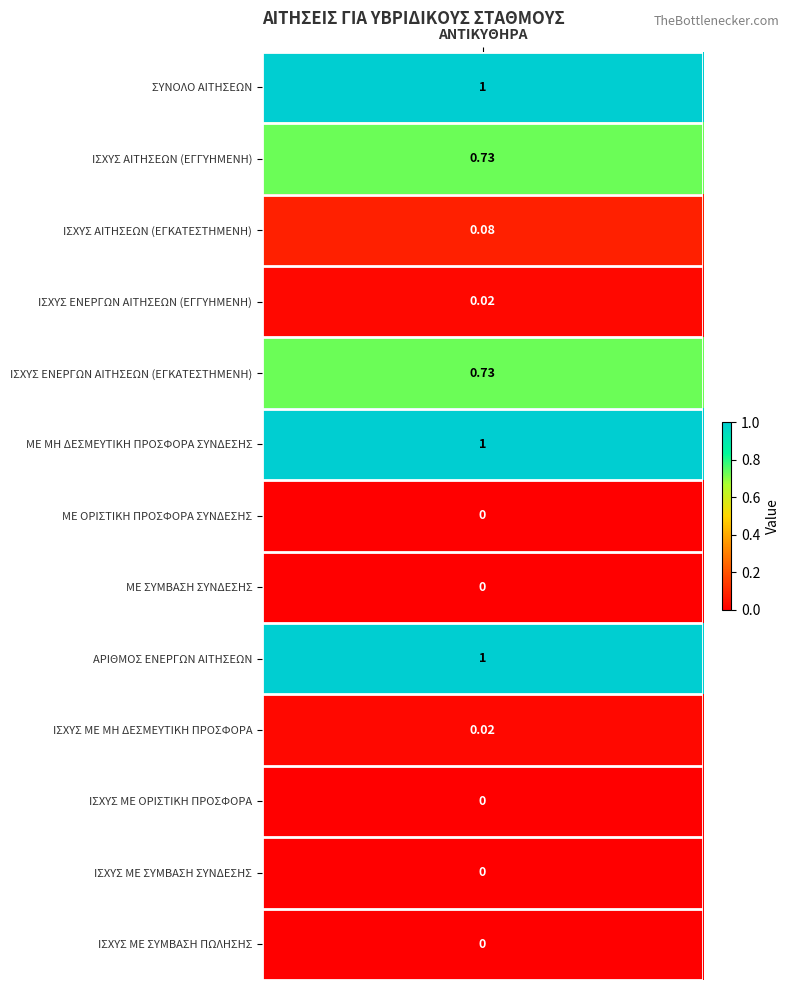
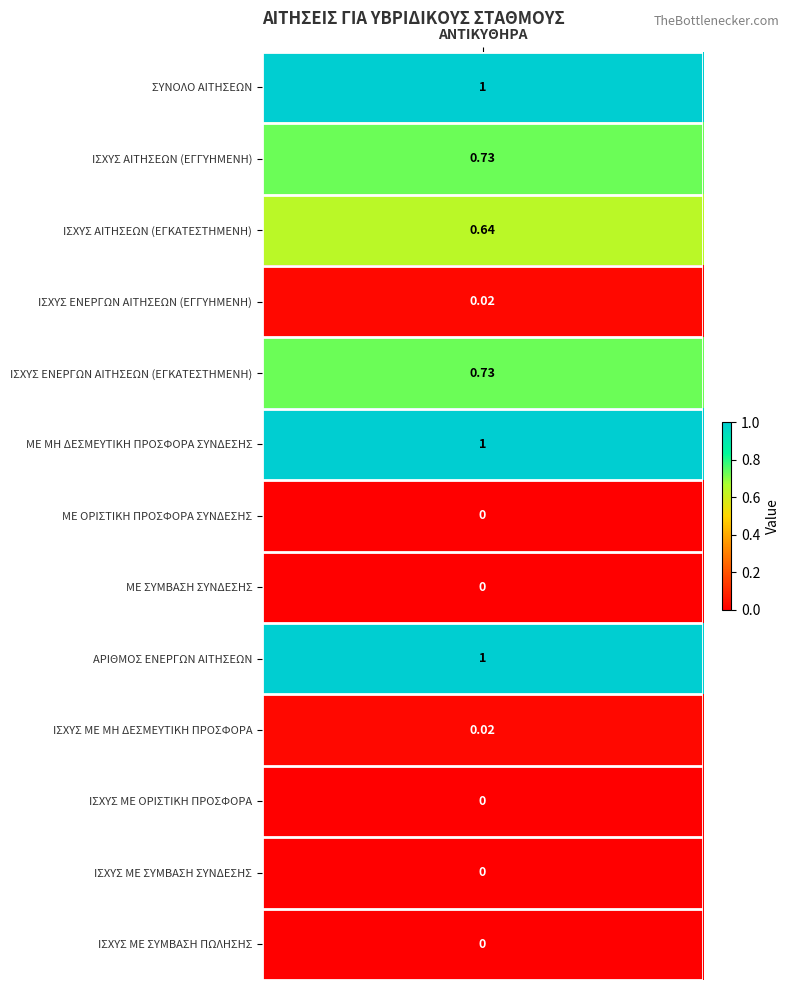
ΙΣΧΥΣ ΑΙΤΗΣΕΩΝ (ΕΓΚΑΤΕΣΤΗΜΕΝΗ), ΑΝΤΙΚΥΘΗΡΑ: 0.08 -> 0.64
